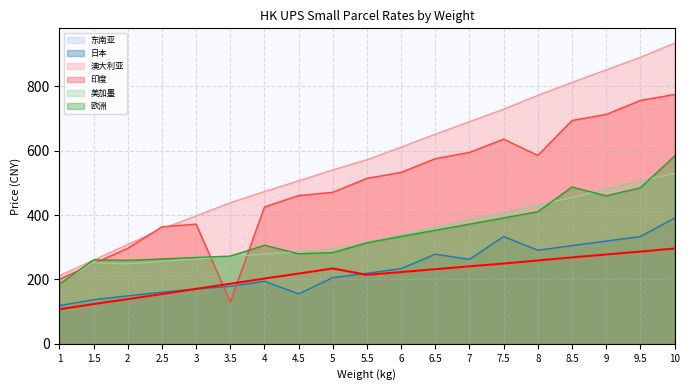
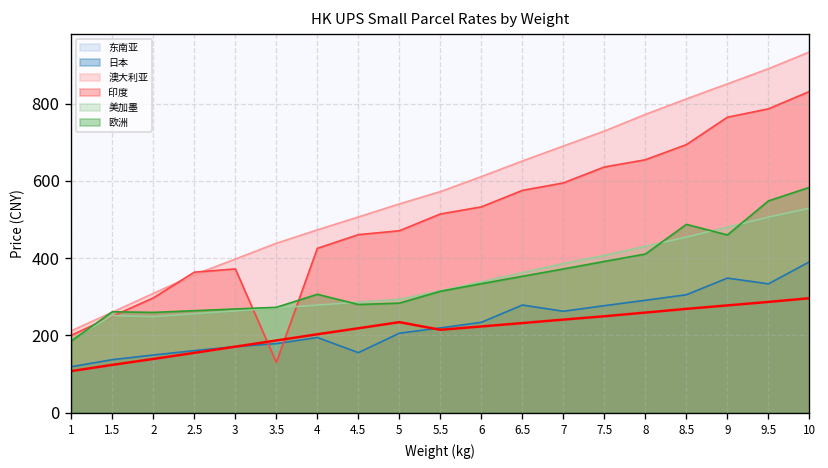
日本, 7.5: 330 -> 280
印度, 8: 590 -> 650
日本, 9: 320 -> 350
印度, 9: 710 -> 760
印度, 9.5: 760 -> 790
欧洲, 9.5: 480 -> 550
印度, 10: 770 -> 830
